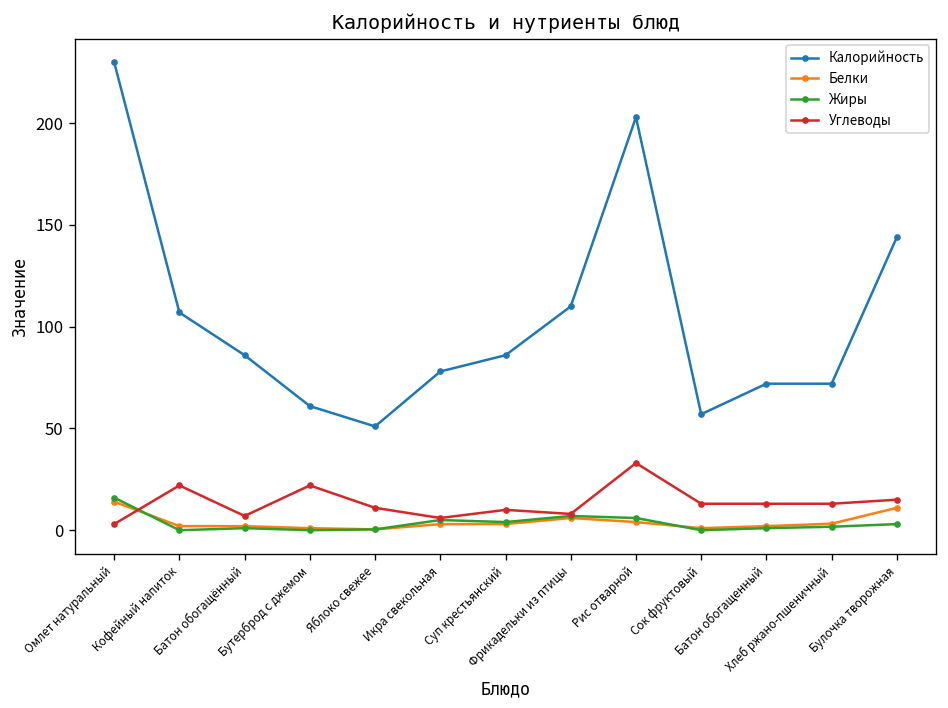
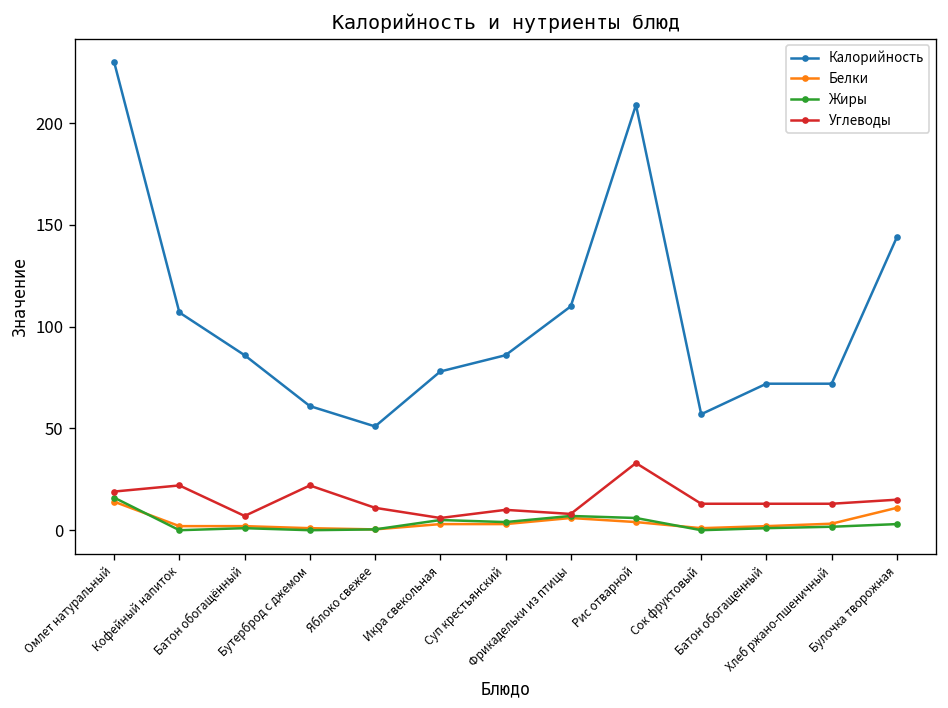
Углеводы, Омлет натуральный: 3 -> 19
Калорийность, Рис отварной: 203 -> 209
